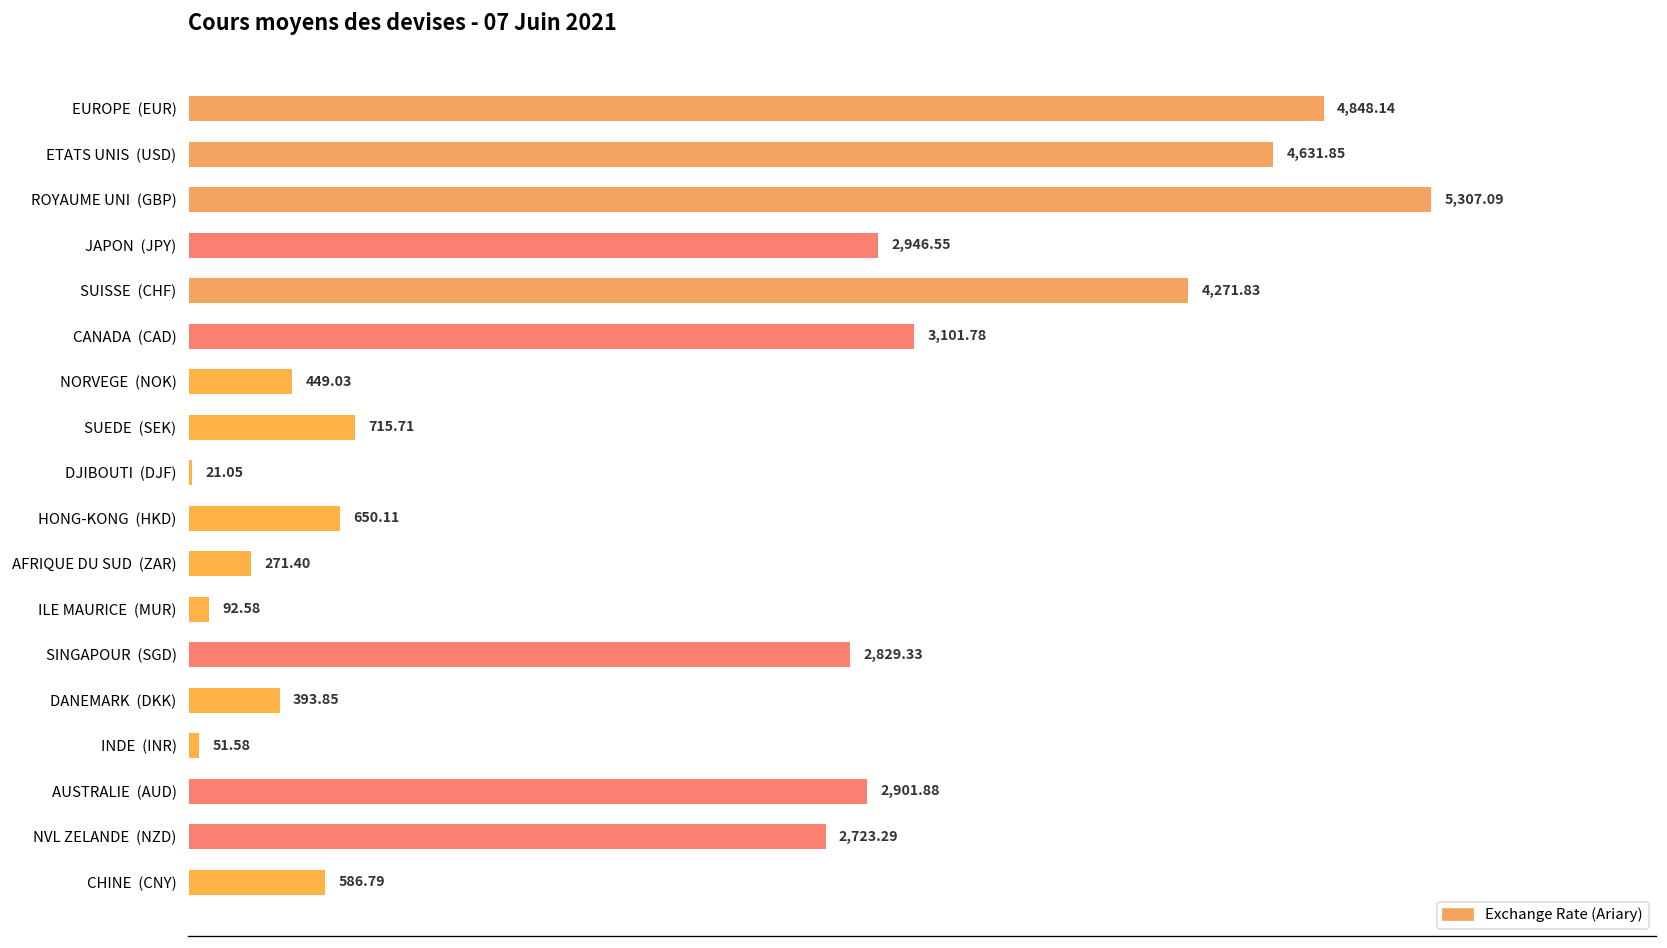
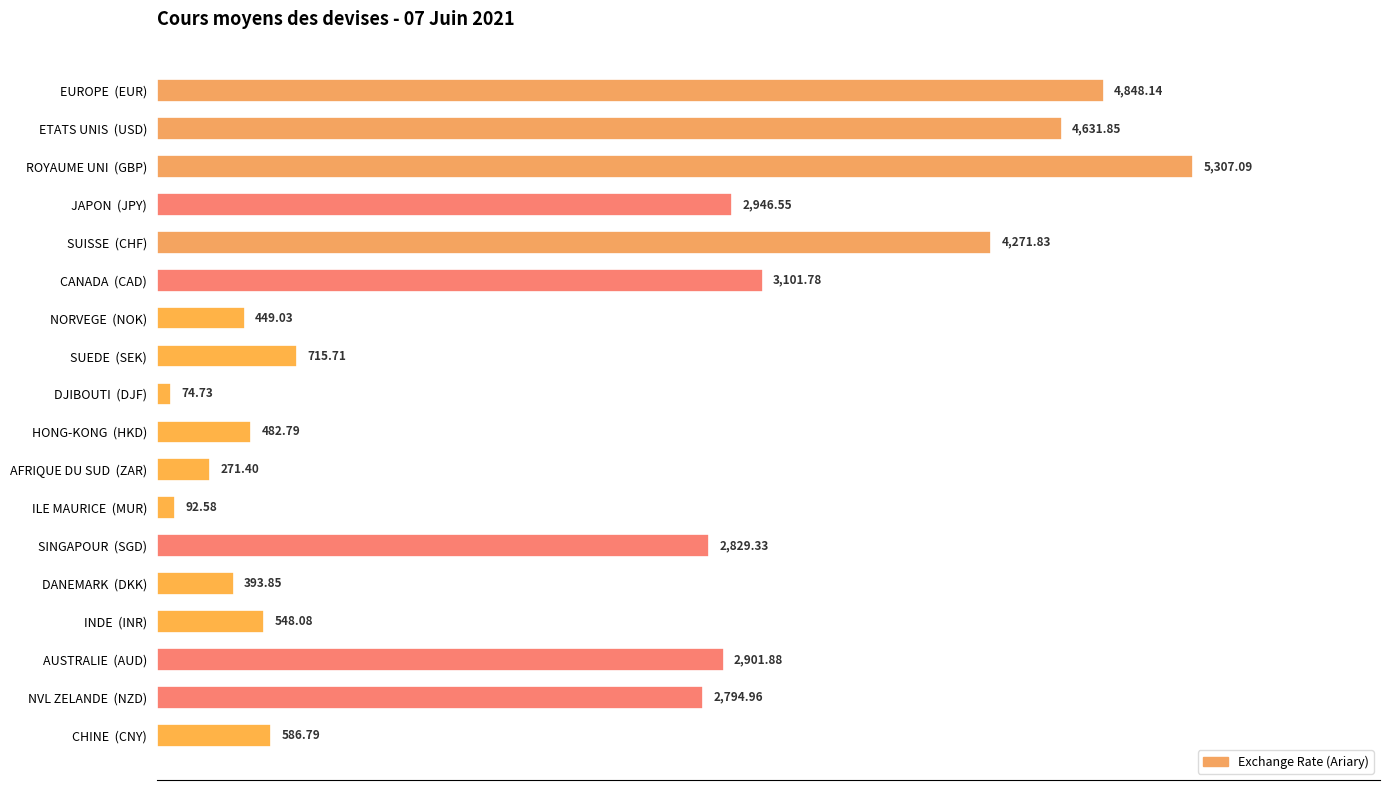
DJIBOUTI (DJF): 21.05 -> 74.73
HONG-KONG (HKD): 650.11 -> 482.79
INDE (INR): 51.58 -> 548.08
NVL ZELANDE (NZD): 2,723.29 -> 2,794.96
